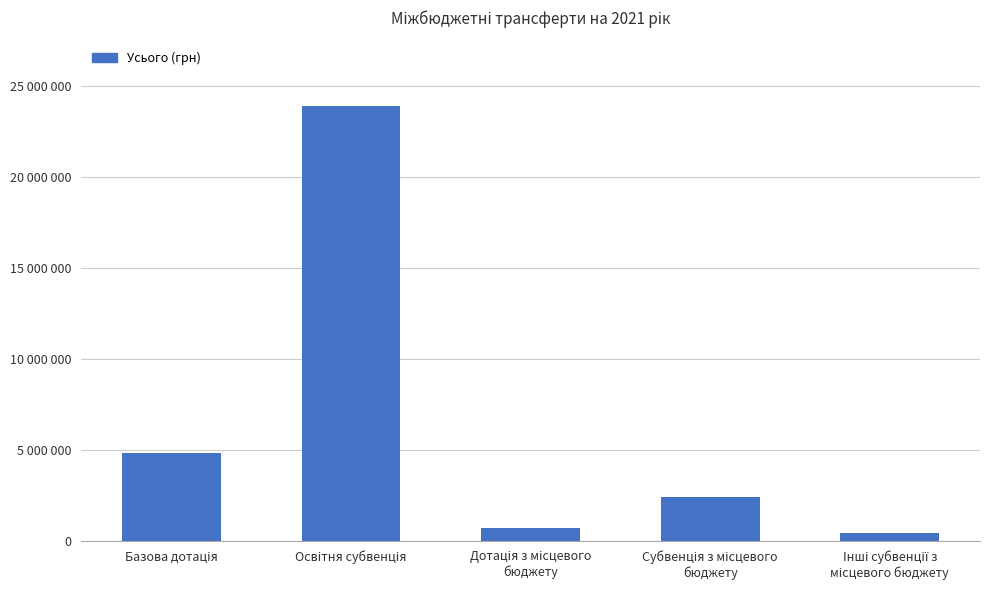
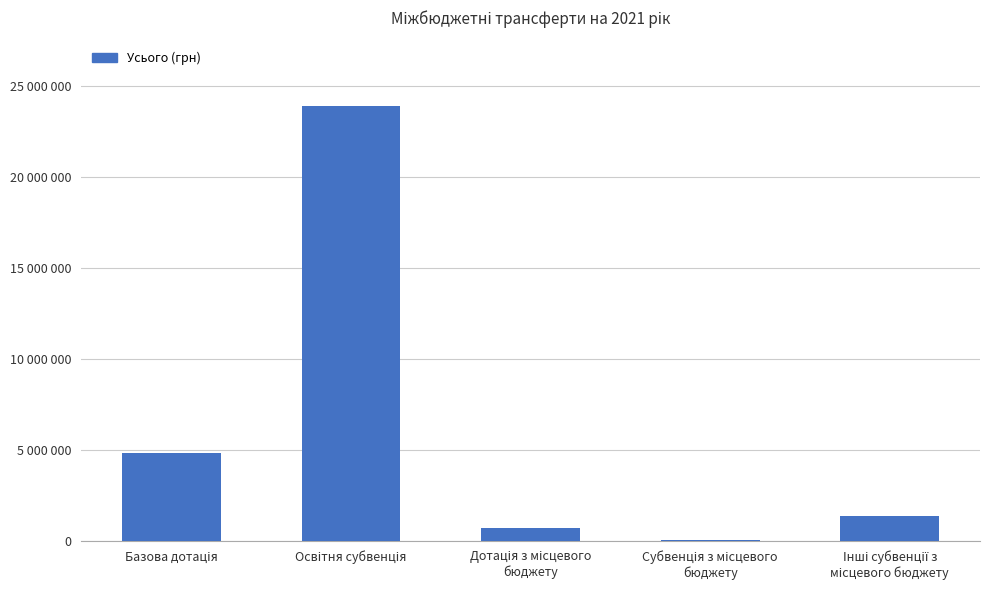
Субвенція з місцевого бюджету: 2400000 -> 0
Інші субвенції з місцевого бюджету: 400000 -> 1300000
